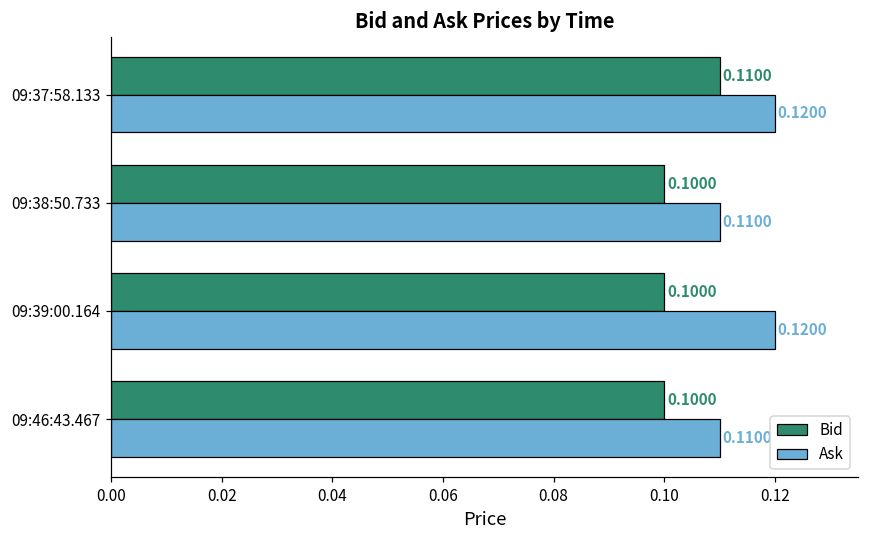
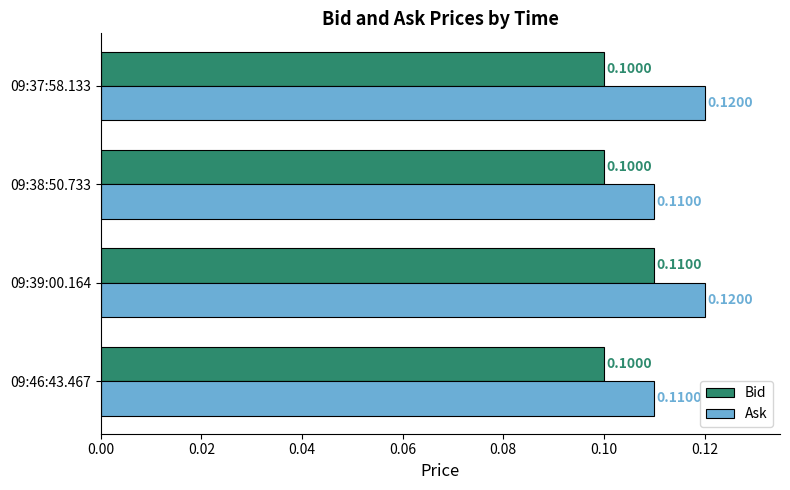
Bid, 09:37:58.133: 0.1100 -> 0.1000
Bid, 09:39:00.164: 0.1000 -> 0.1100
